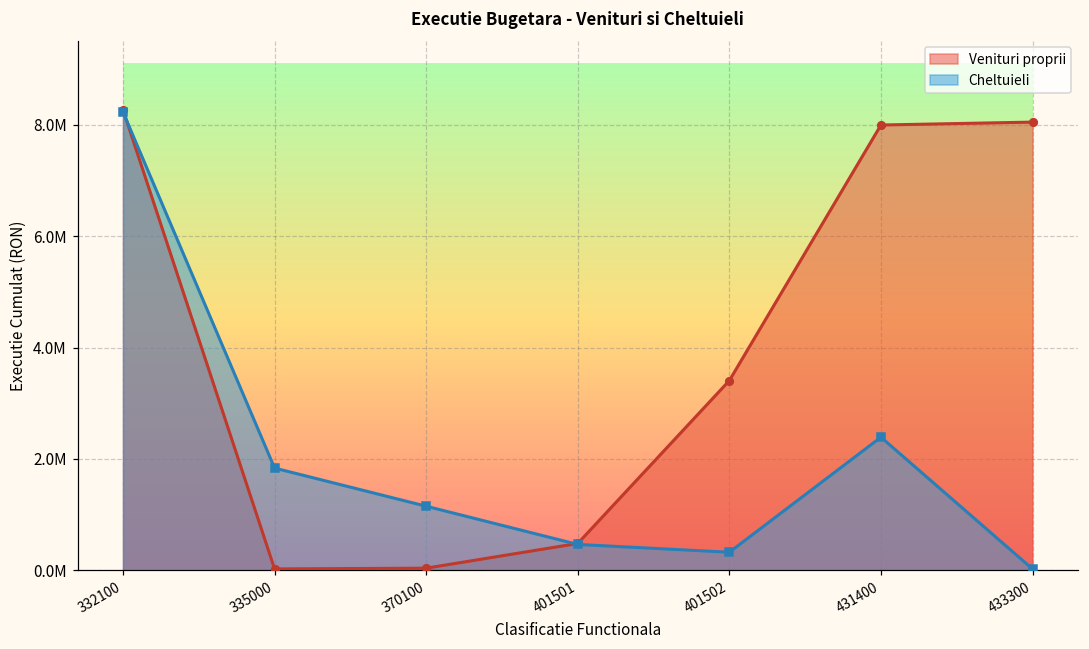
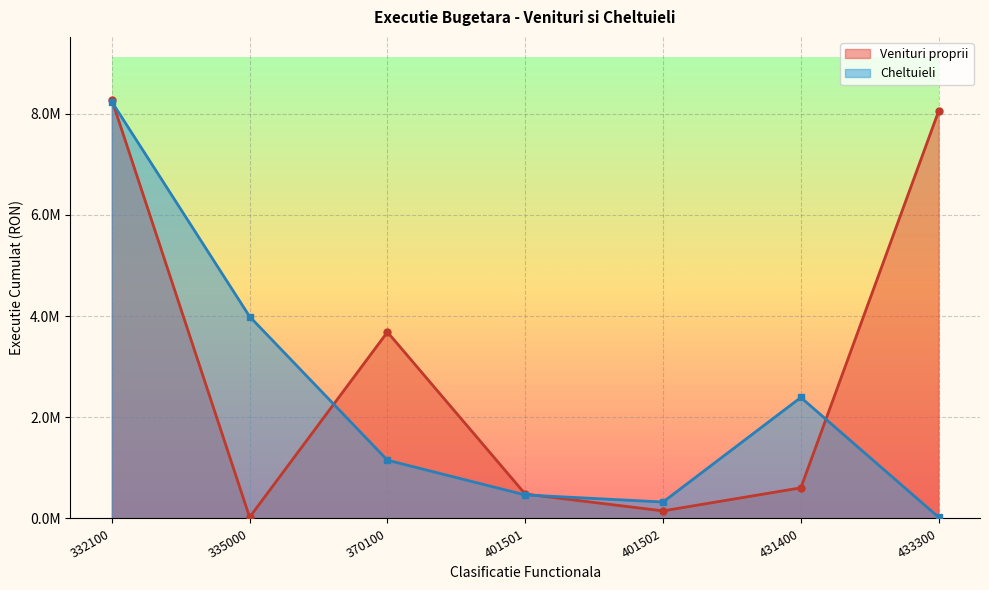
Cheltuieli, 335000: 1800000 -> 4000000
Venituri proprii, 370100: 0 -> 3700000
Venituri proprii, 401502: 3400000 -> 100000
Venituri proprii, 431400: 8000000 -> 600000
